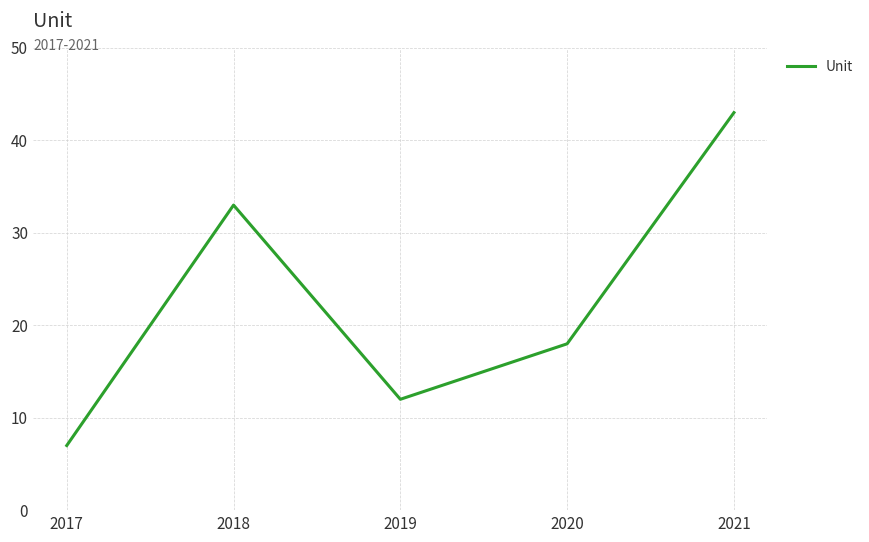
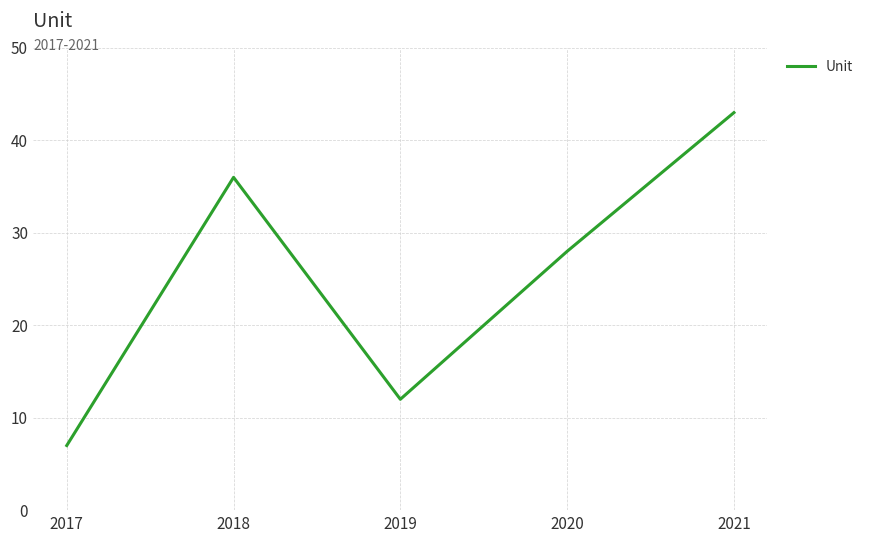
2018: 33 -> 36
2020: 18 -> 28
